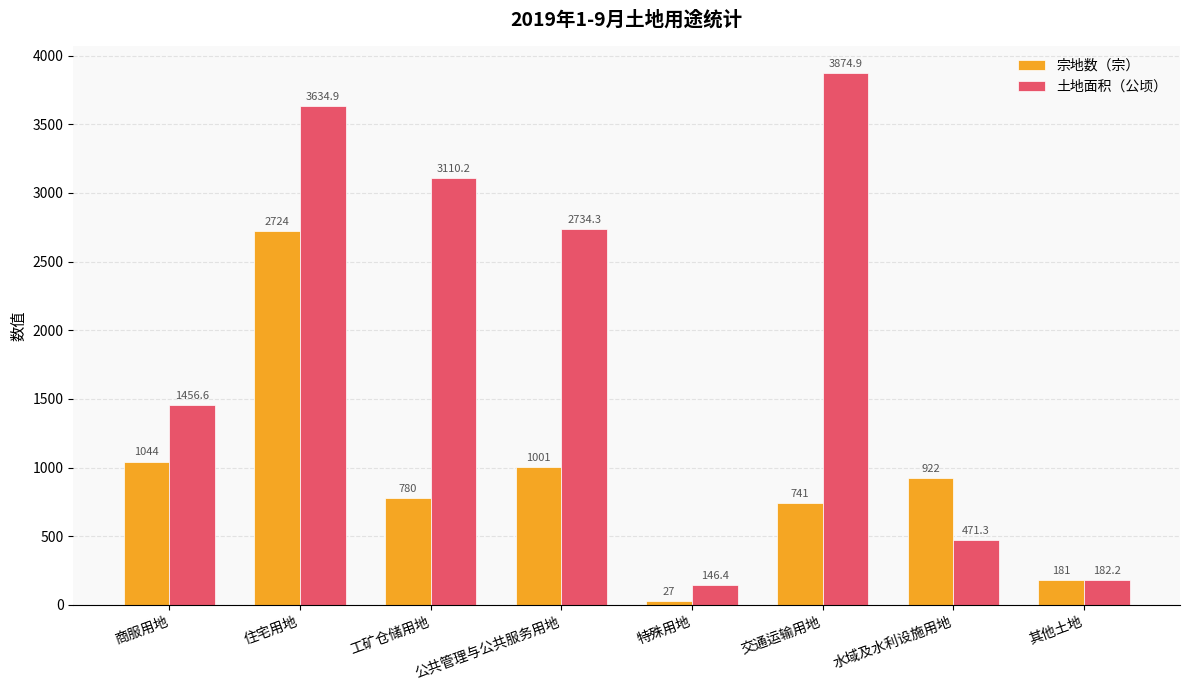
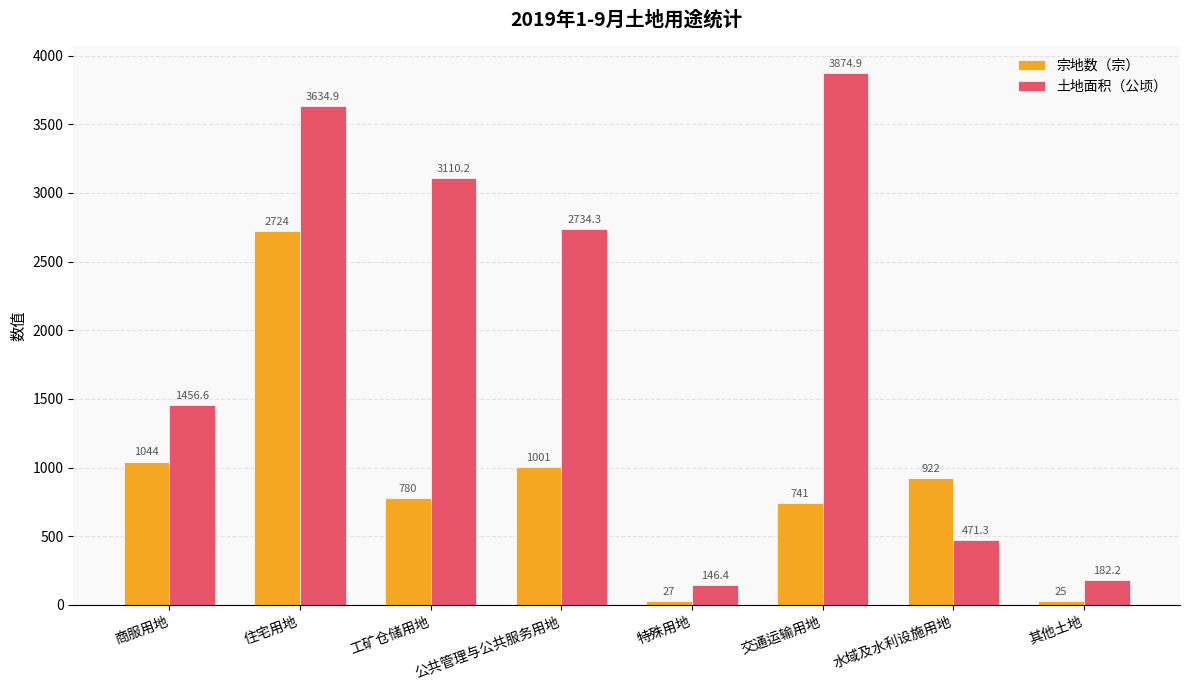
宗地数（宗）, 其他土地: 181 -> 25
